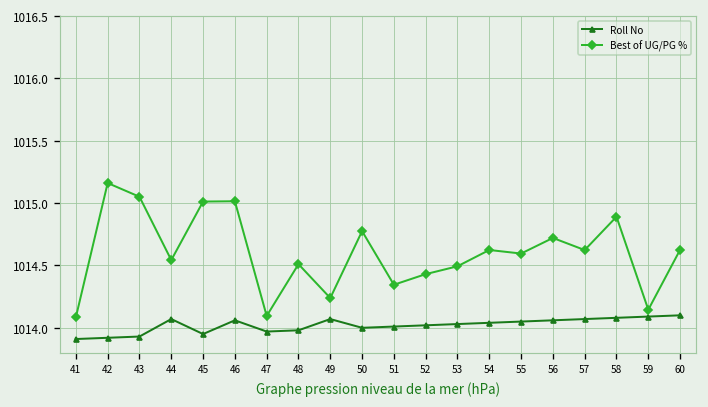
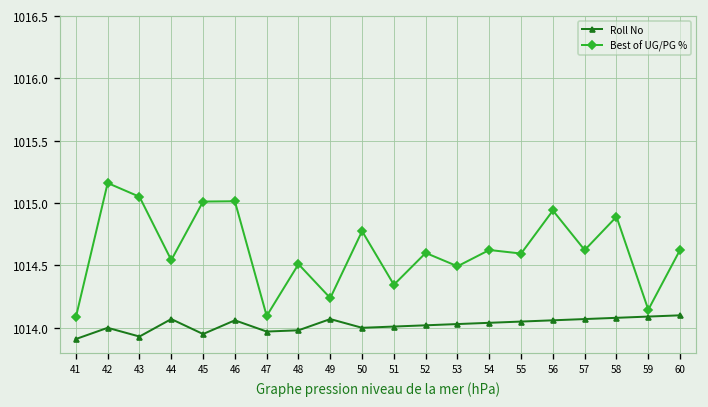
Roll No, 42: 1013.92 -> 1014.00
Best of UG/PG %, 52: 1014.43 -> 1014.60
Best of UG/PG %, 56: 1014.72 -> 1014.94
